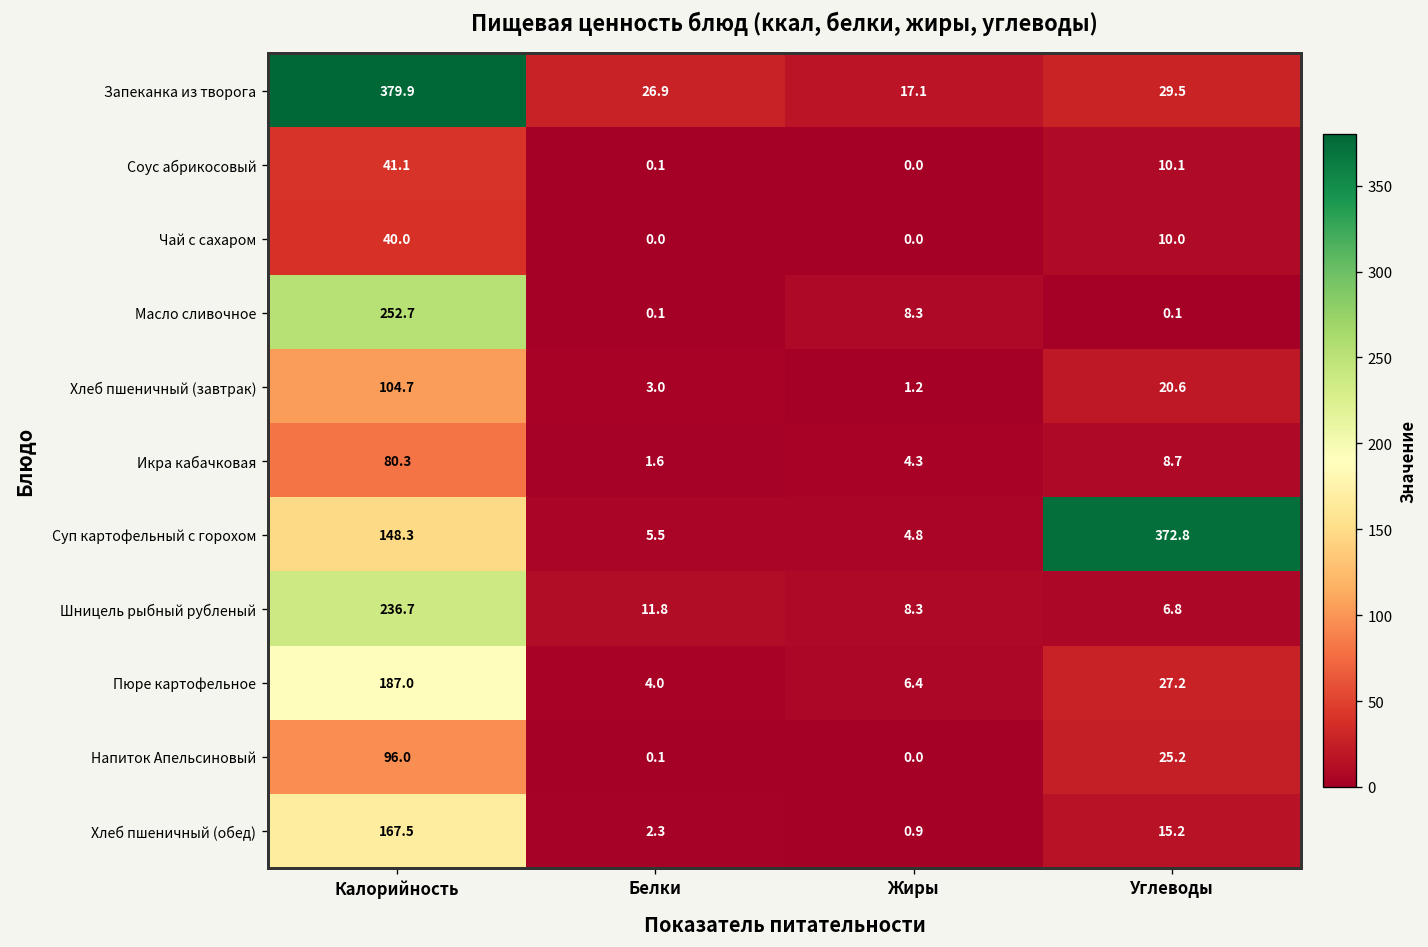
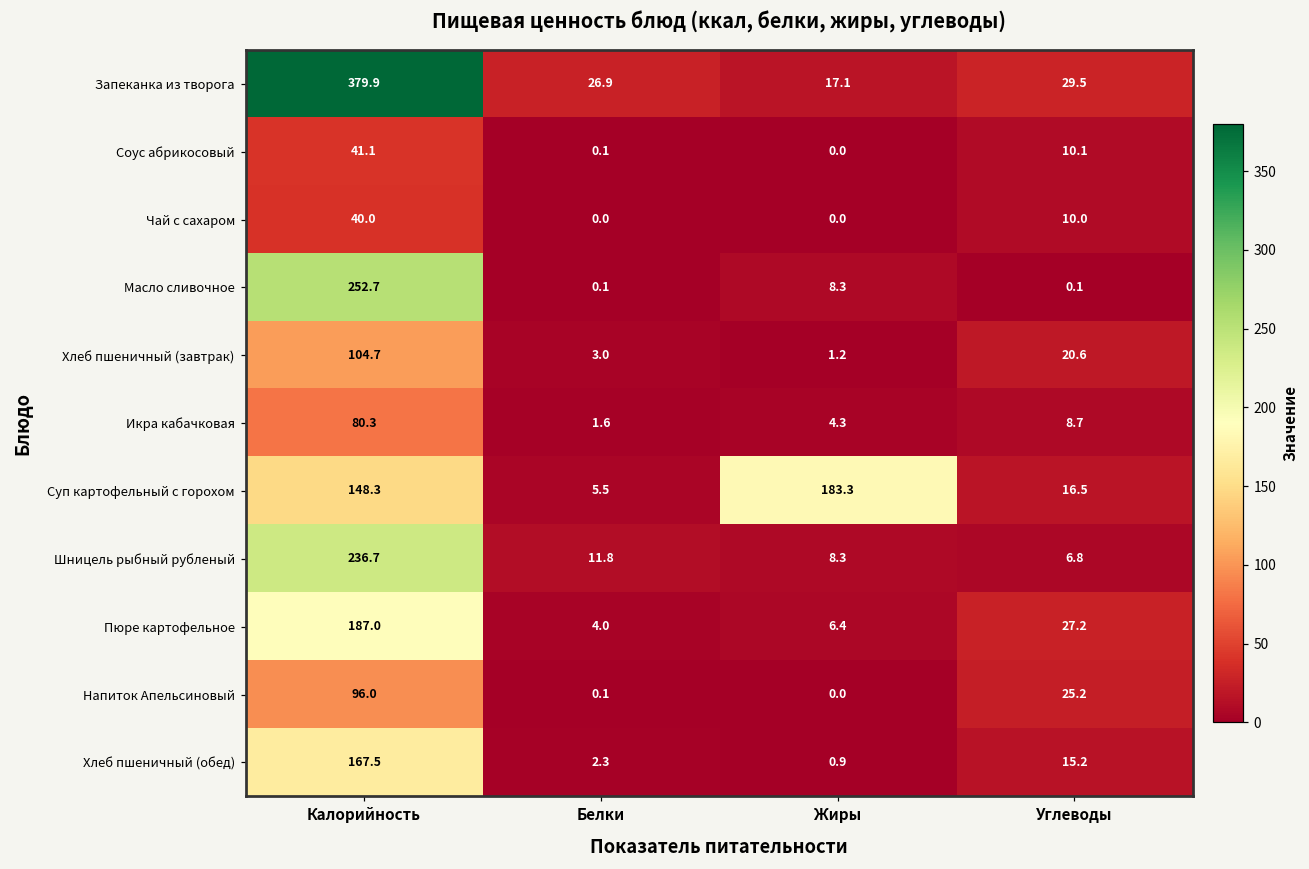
Суп картофельный с горохом, Жиры: 4.8 -> 183.3
Суп картофельный с горохом, Углеводы: 372.8 -> 16.5
